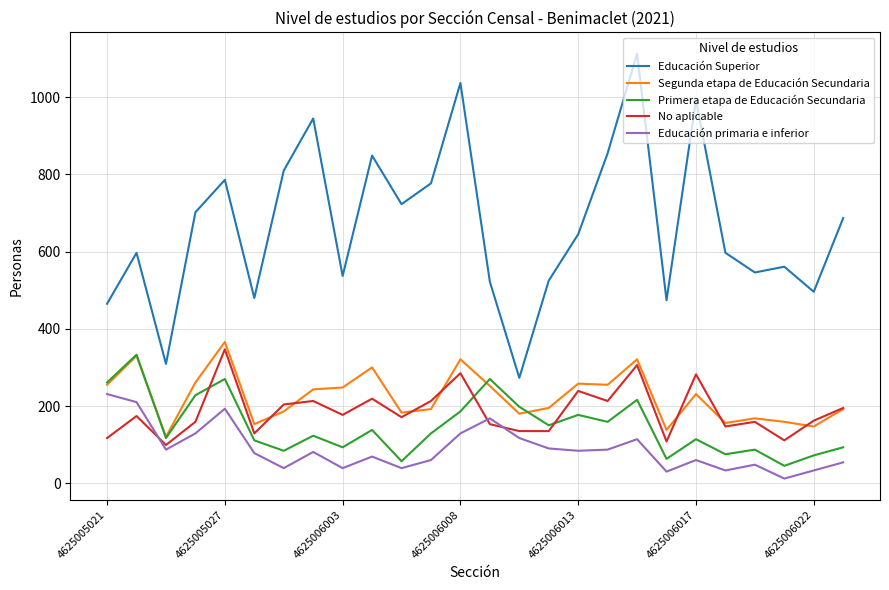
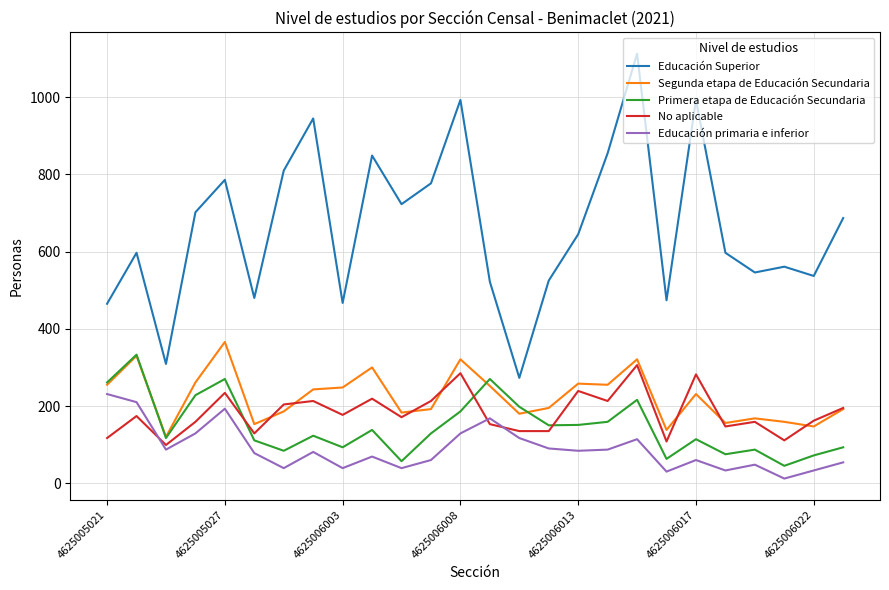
No aplicable, 4625005027: 350 -> 230
Educación Superior, 4625006003: 540 -> 470
Educación Superior, 4625006008: 1040 -> 990
Primera etapa de Educación Secundaria, 4625006013: 180 -> 150
Educación Superior, 4625006022: 500 -> 540
